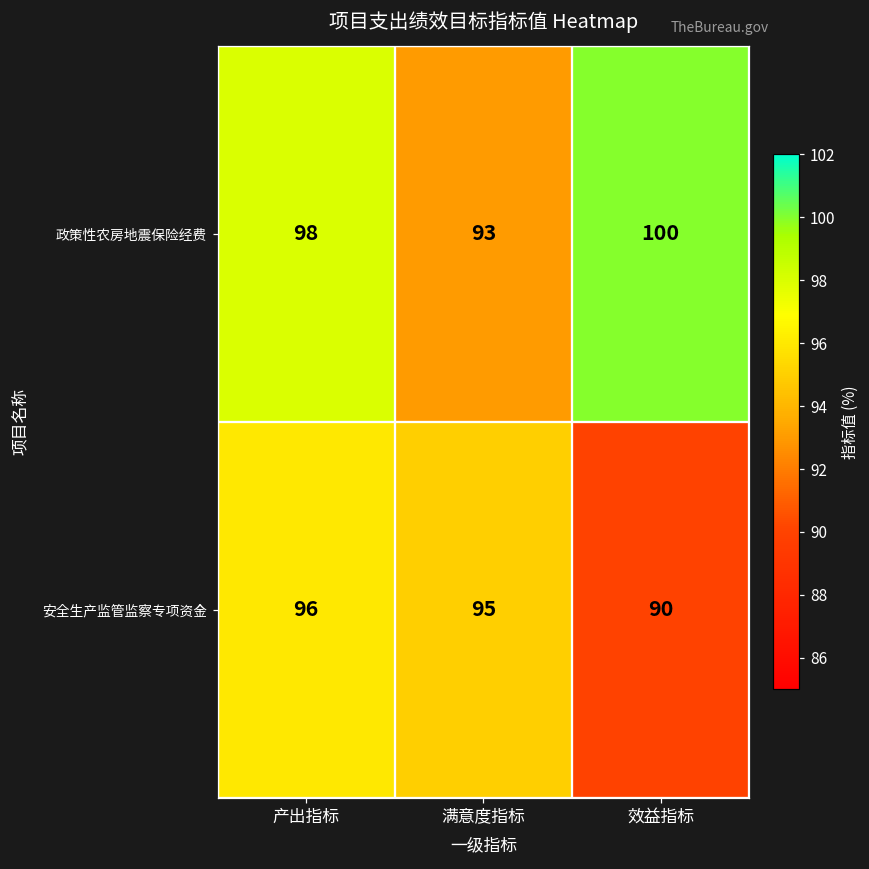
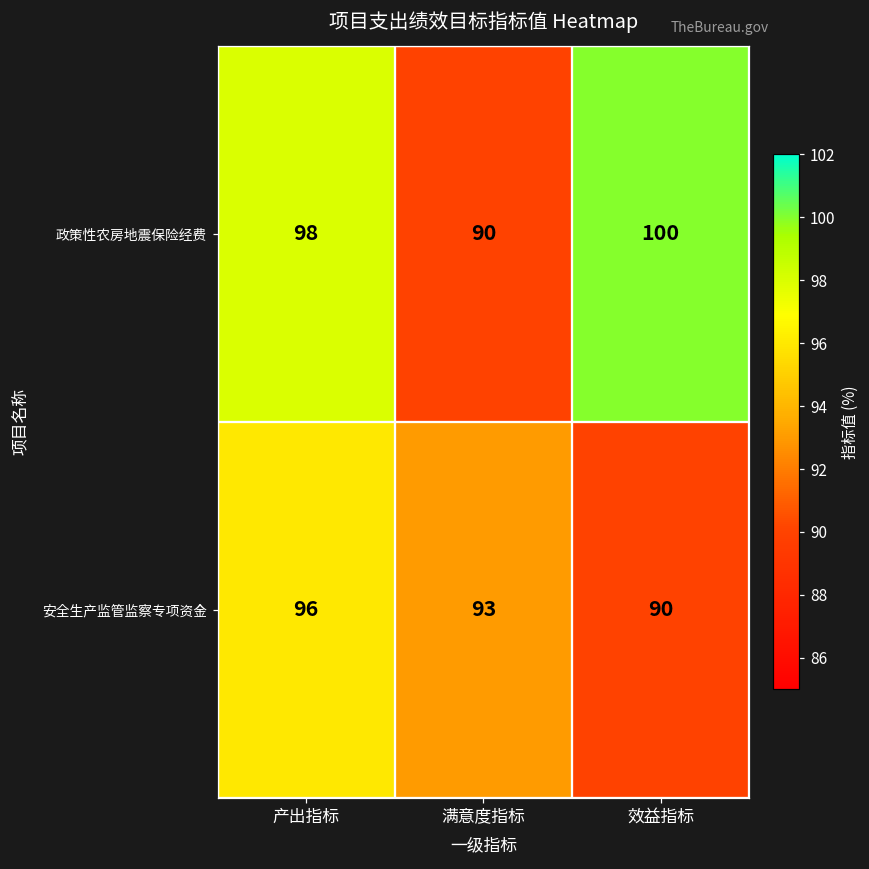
政策性农房地震保险经费, 满意度指标: 93 -> 90
安全生产监管监察专项资金, 满意度指标: 95 -> 93
